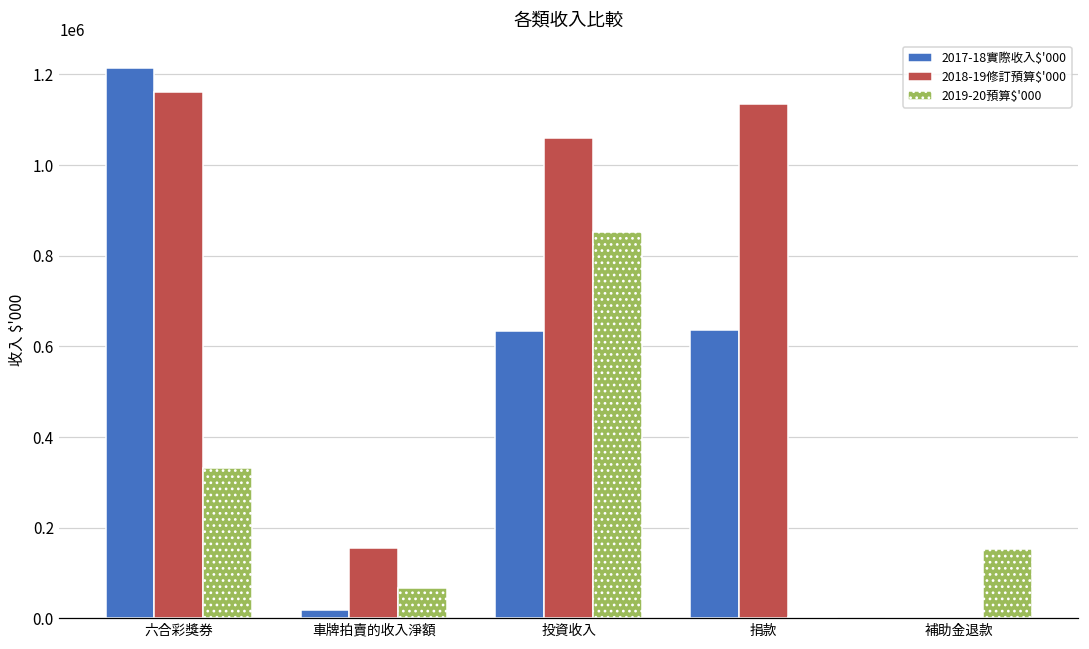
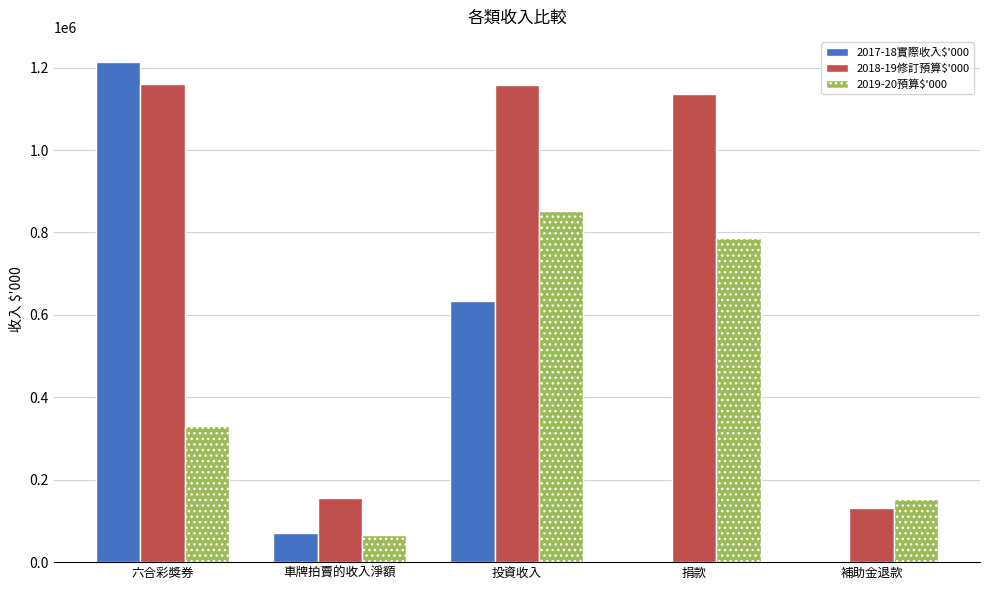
2017-18實際收入$'000, 車牌拍賣的收入淨額: 20000 -> 70000
2018-19修訂預算$'000, 投資收入: 1060000 -> 1160000
2017-18實際收入$'000, 捐款: 640000 -> 0
2019-20預算$'000, 捐款: 0 -> 790000
2018-19修訂預算$'000, 補助金退款: 0 -> 130000
